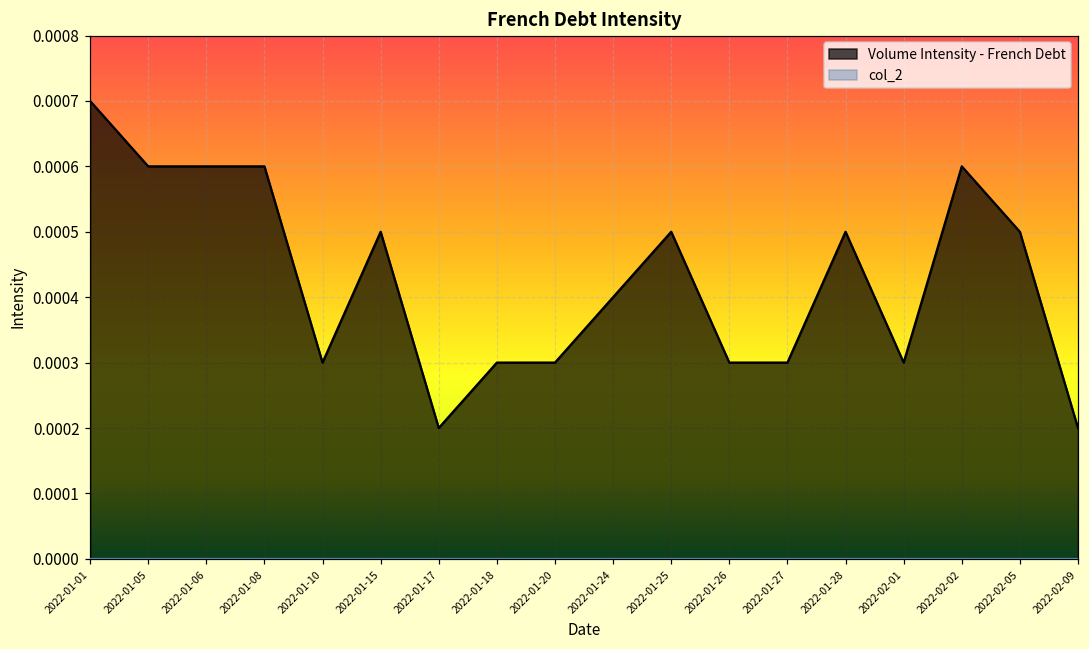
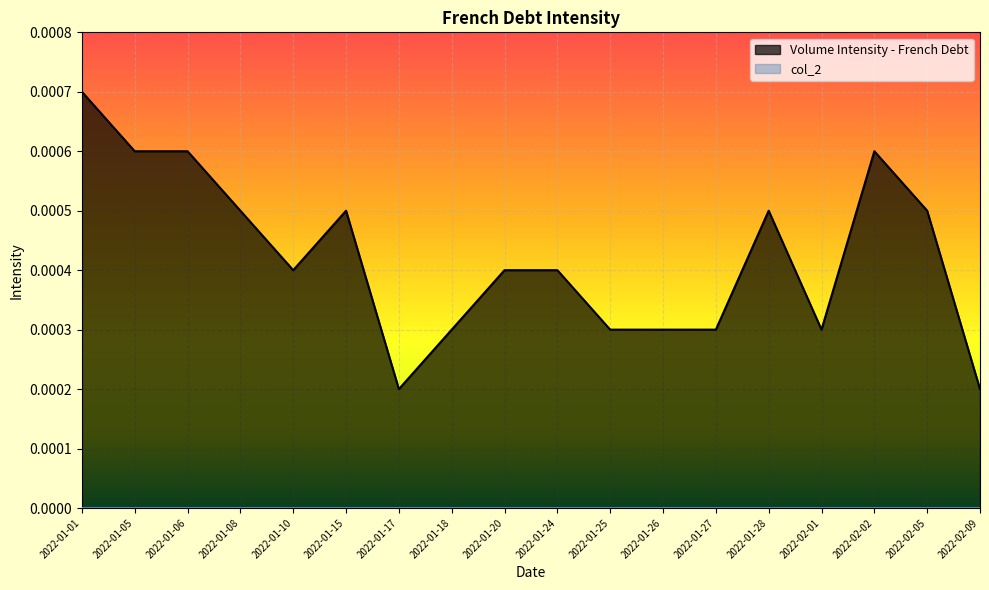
Volume Intensity - French Debt, 2022-01-08: 0.0006 -> 0.0005
Volume Intensity - French Debt, 2022-01-10: 0.0003 -> 0.0004
Volume Intensity - French Debt, 2022-01-20: 0.0003 -> 0.0004
Volume Intensity - French Debt, 2022-01-25: 0.0005 -> 0.0003
